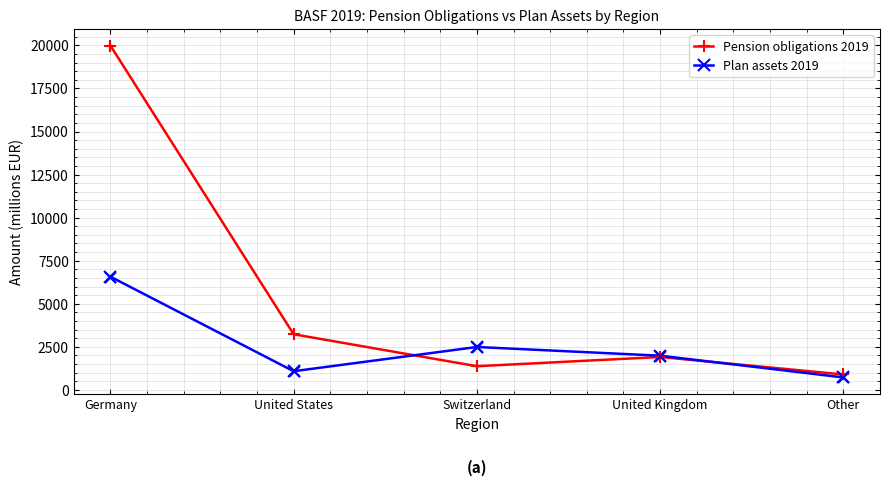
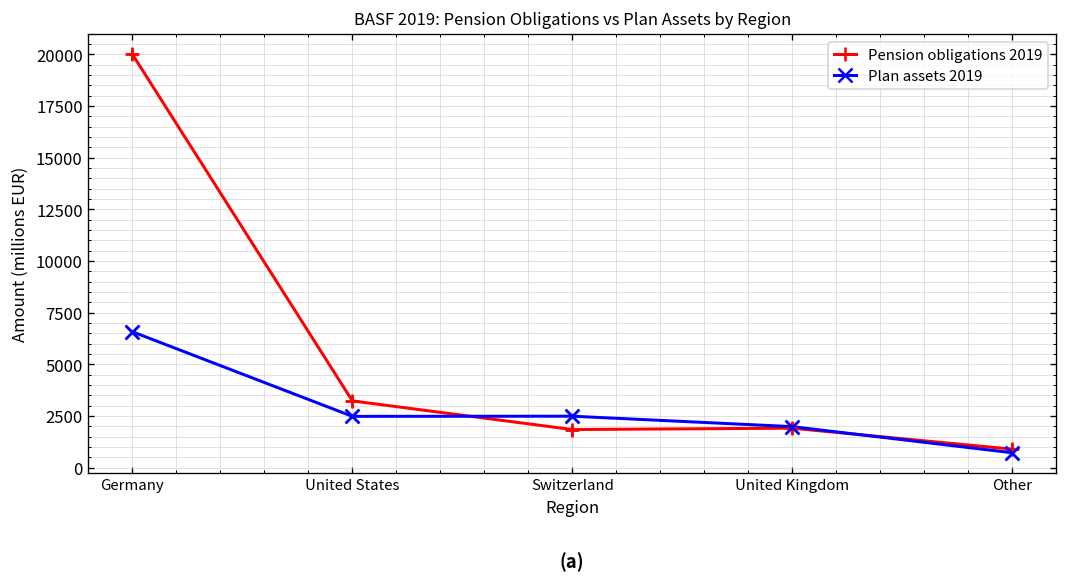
Plan assets 2019, United States: 1100 -> 2500
Pension obligations 2019, Switzerland: 1400 -> 1800
